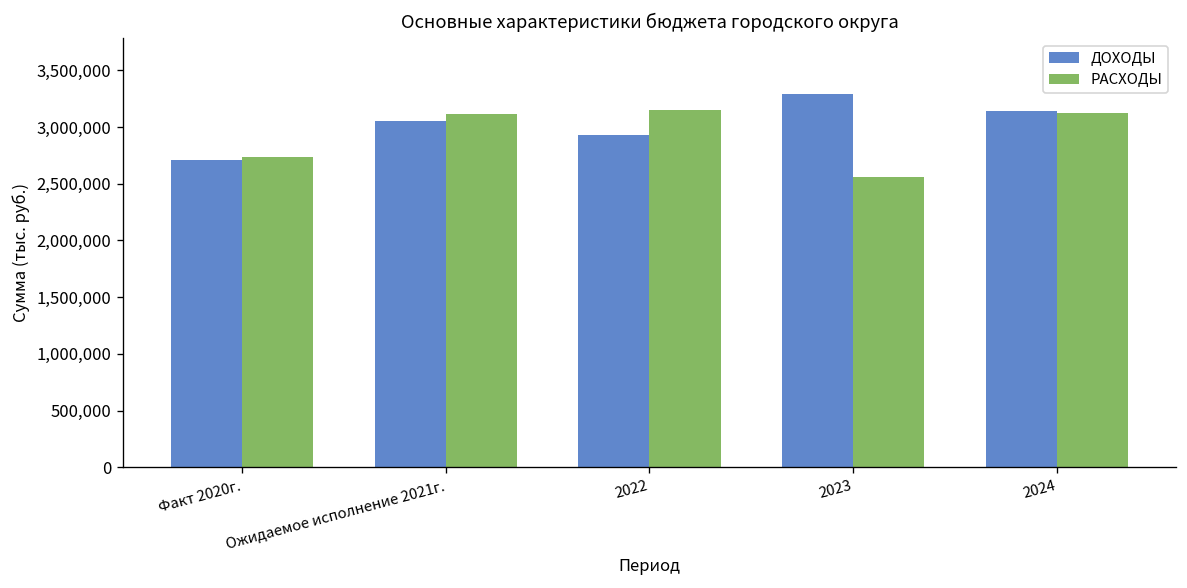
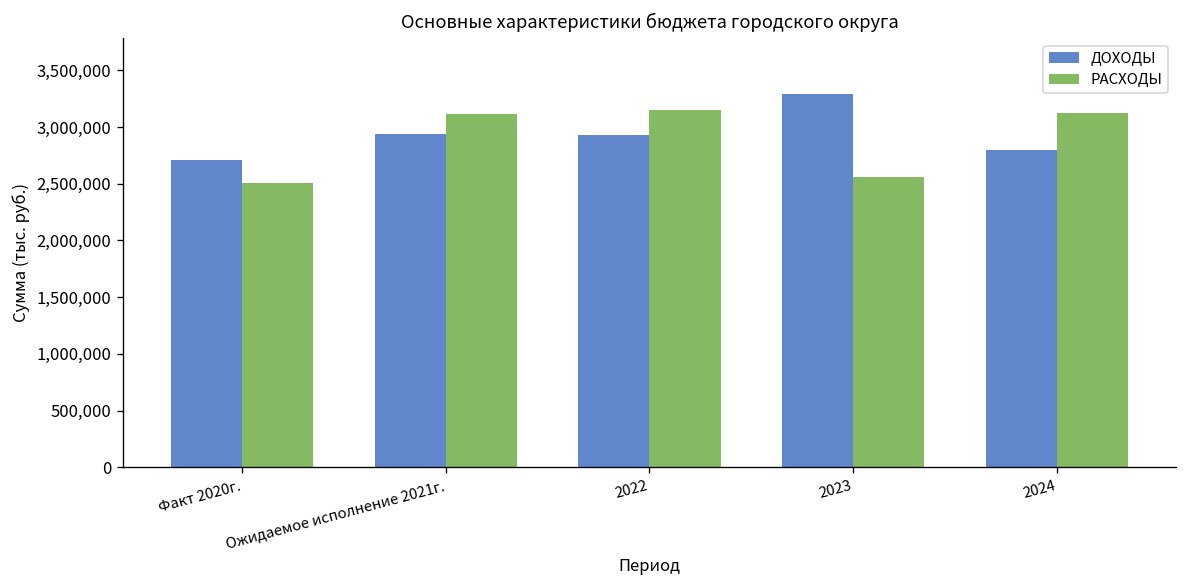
РАСХОДЫ, Факт 2020г.: 2,700,000 -> 2,500,000
ДОХОДЫ, Ожидаемое исполнение 2021г.: 3,100,000 -> 2,900,000
ДОХОДЫ, 2024: 3,100,000 -> 2,800,000
